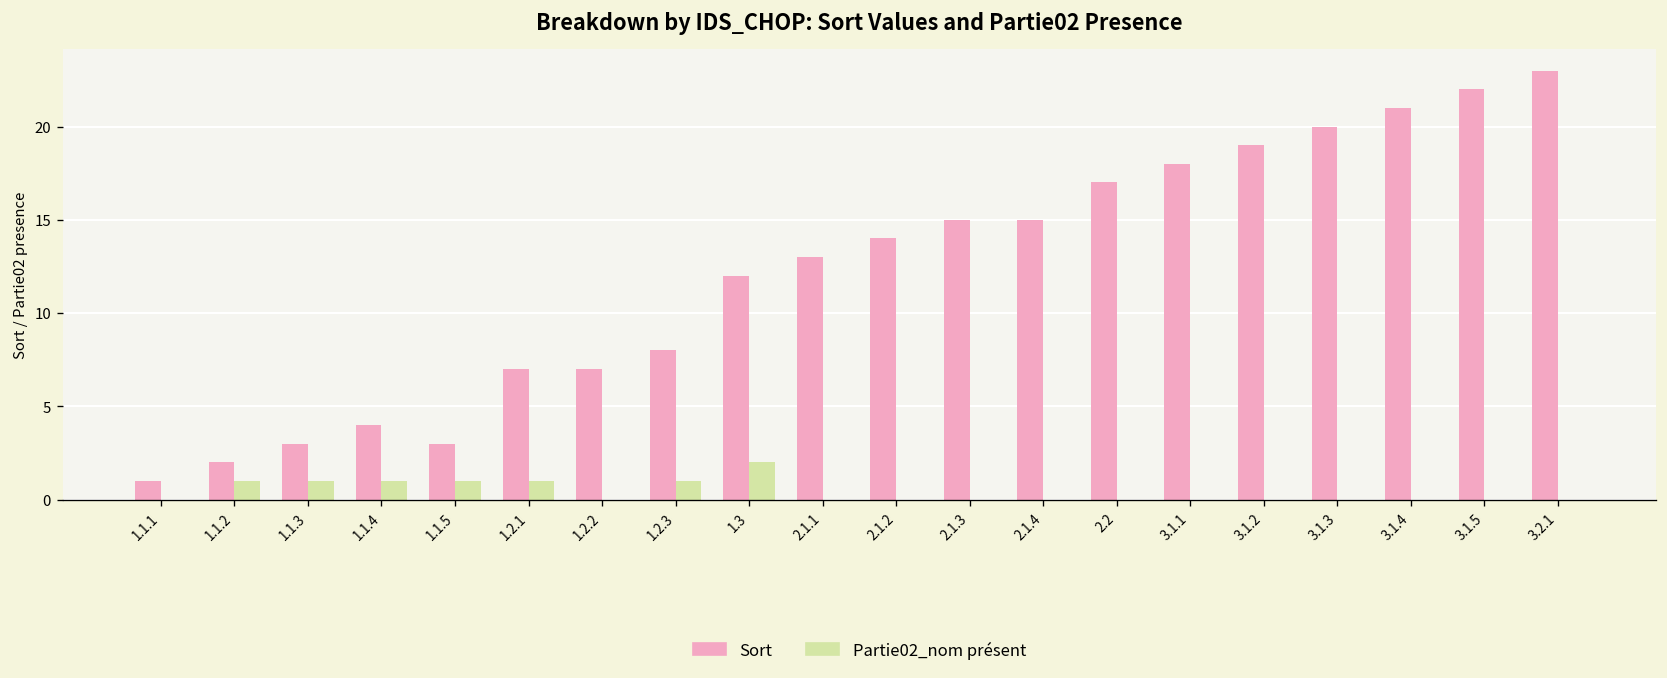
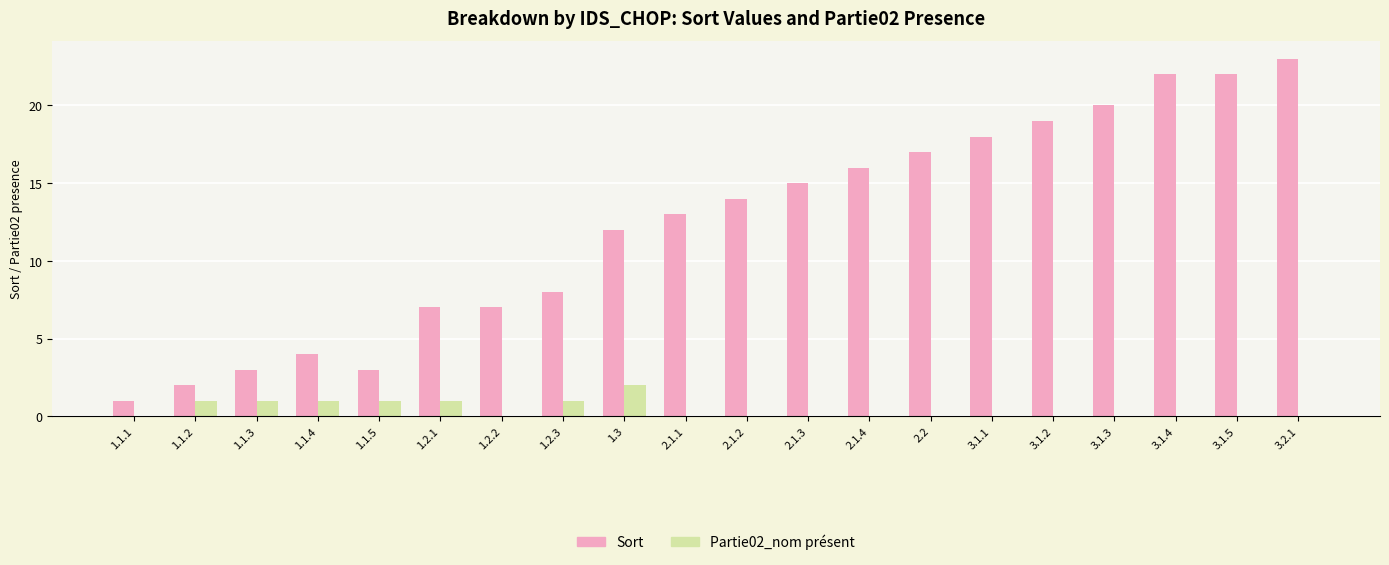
Sort, 2.1.4: 15 -> 16
Sort, 3.1.4: 21 -> 22
